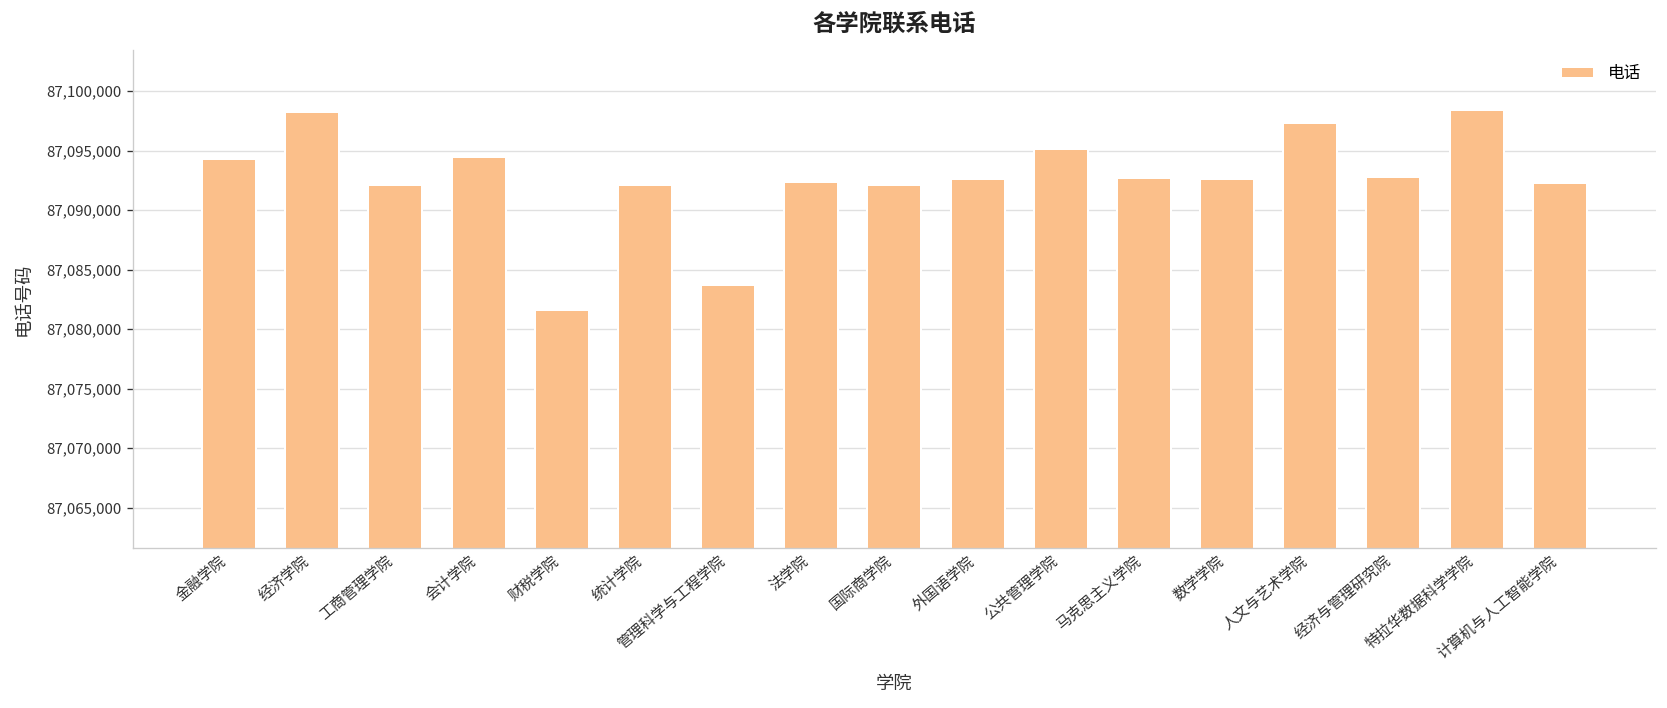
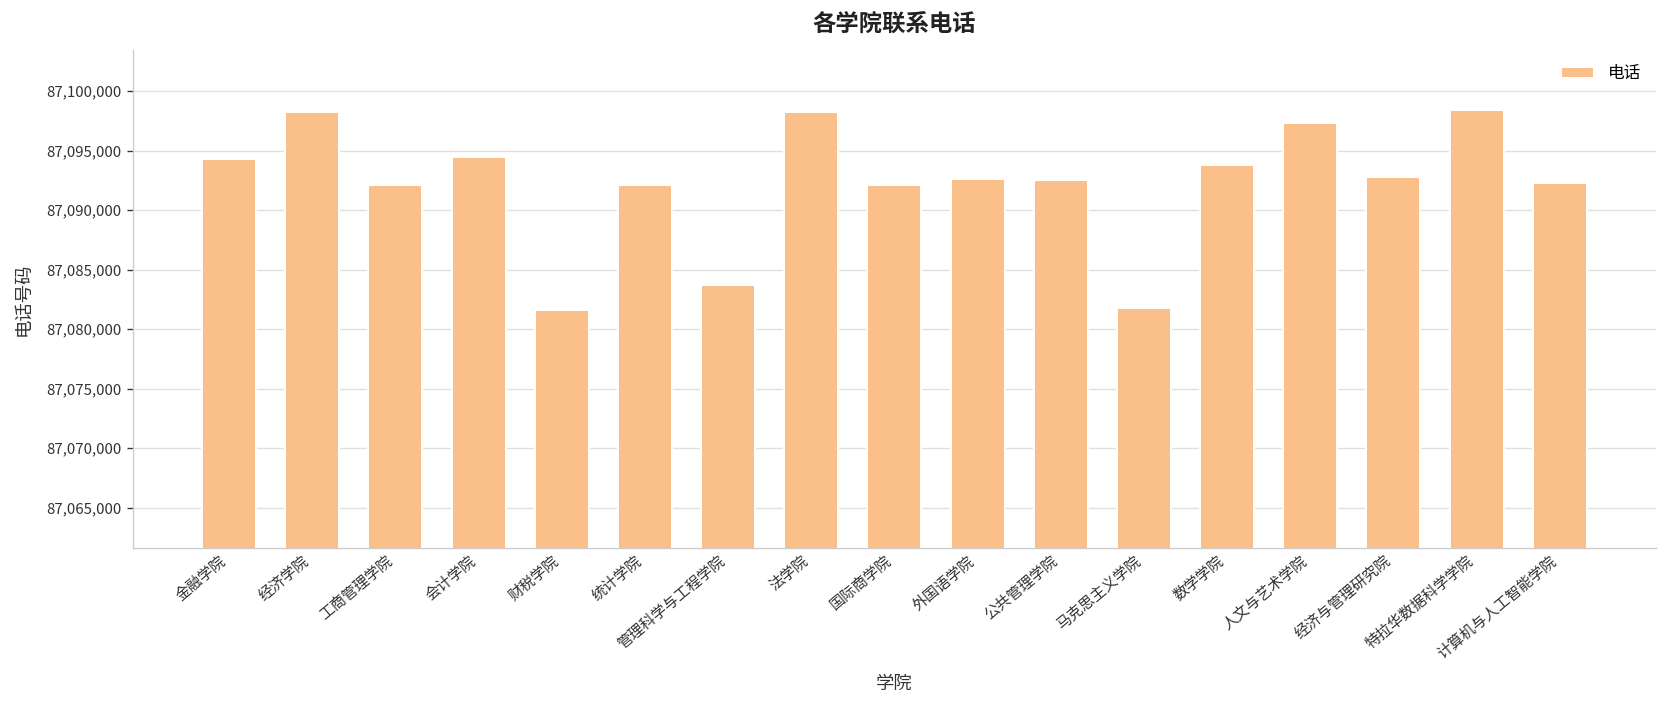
法学院: 87,092,000 -> 87,098,000
公共管理学院: 87,095,000 -> 87,093,000
马克思主义学院: 87,093,000 -> 87,082,000
数学学院: 87,093,000 -> 87,094,000
